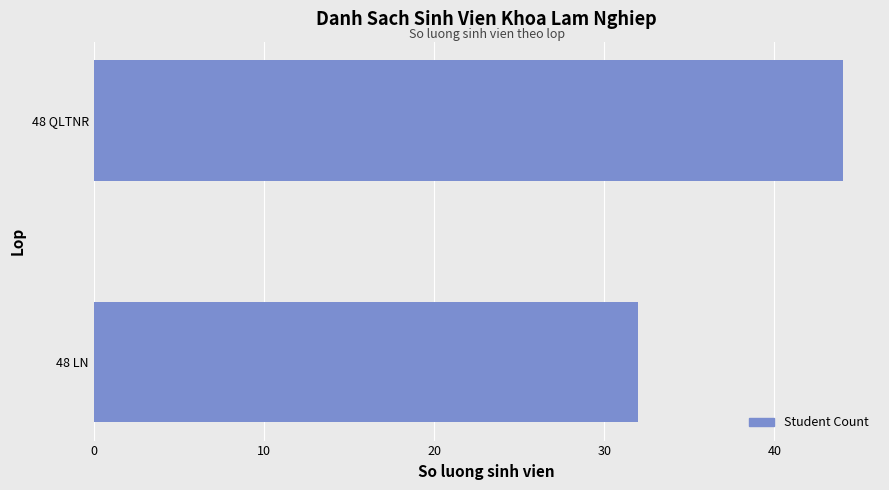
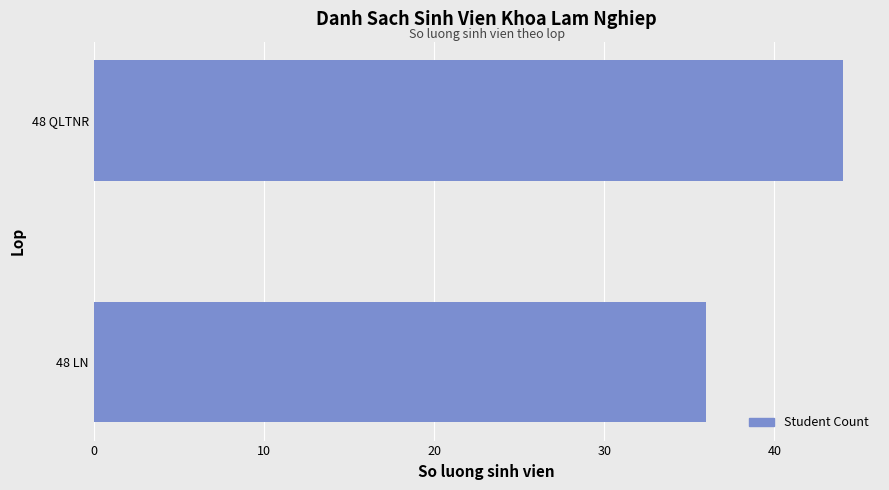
48 LN: 32 -> 36
